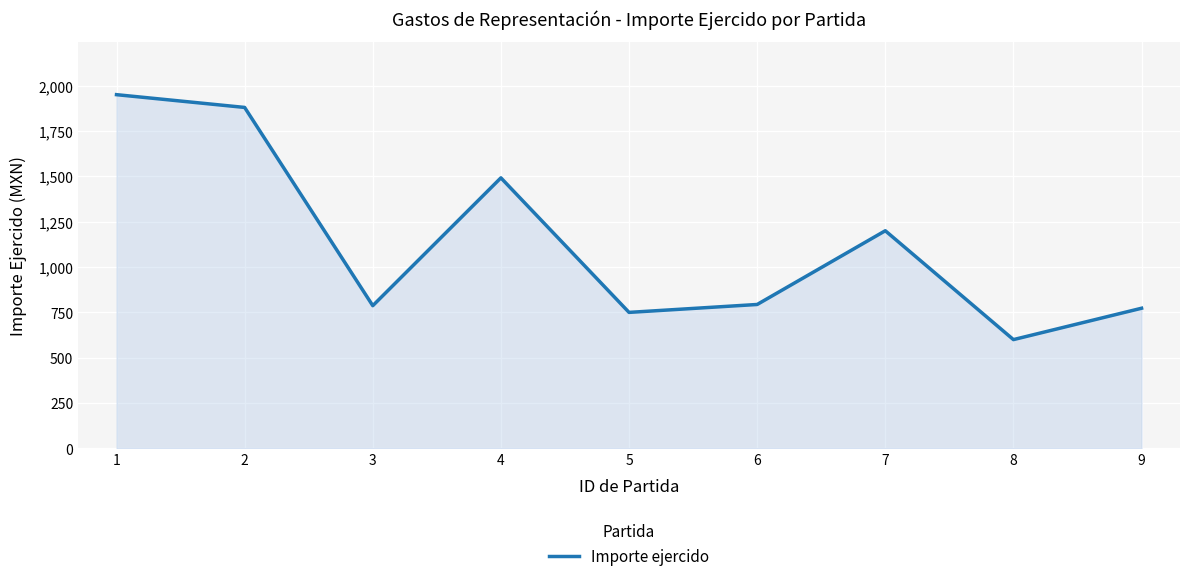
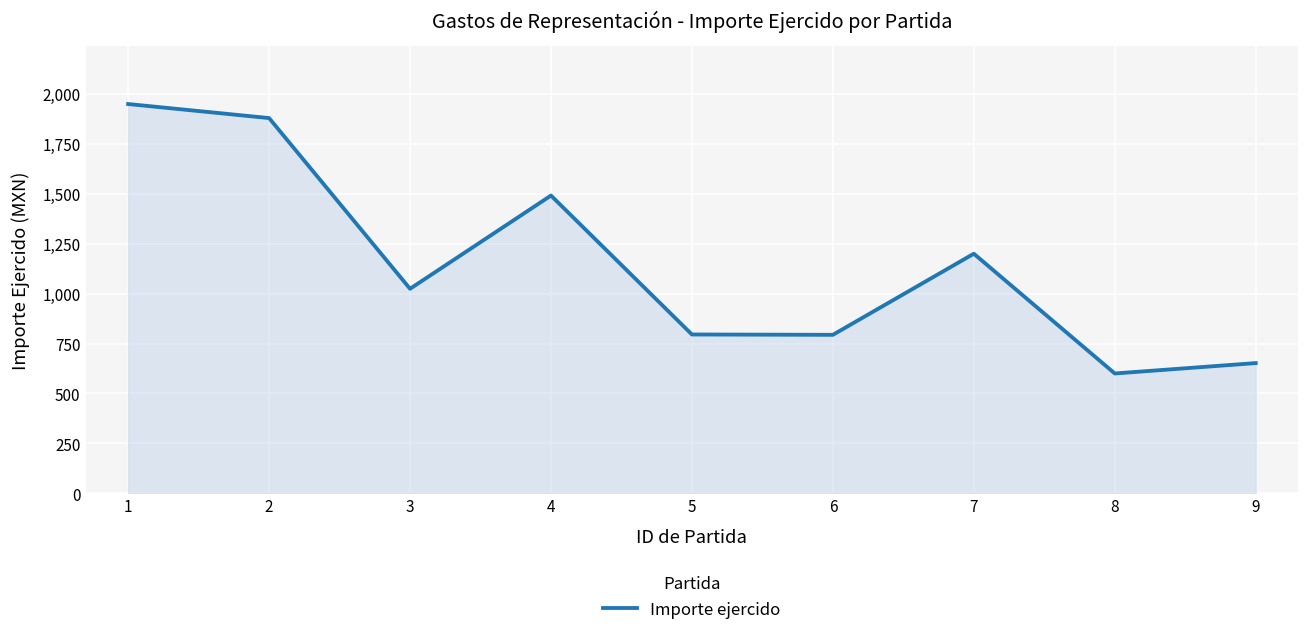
3: 790 -> 1,020
5: 750 -> 800
9: 770 -> 650
